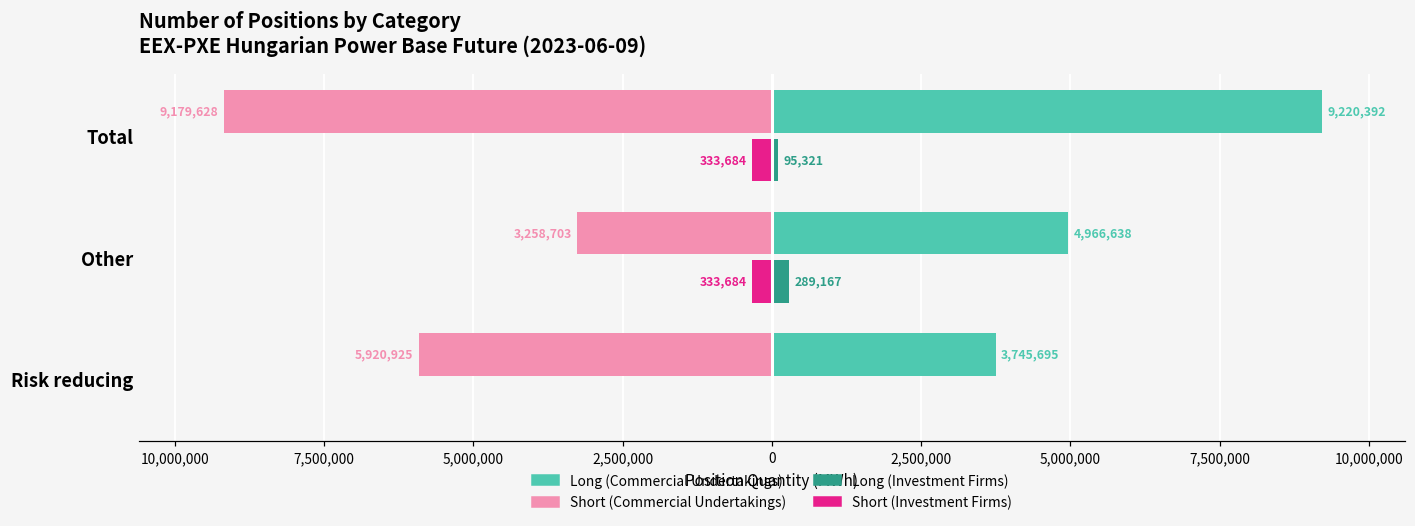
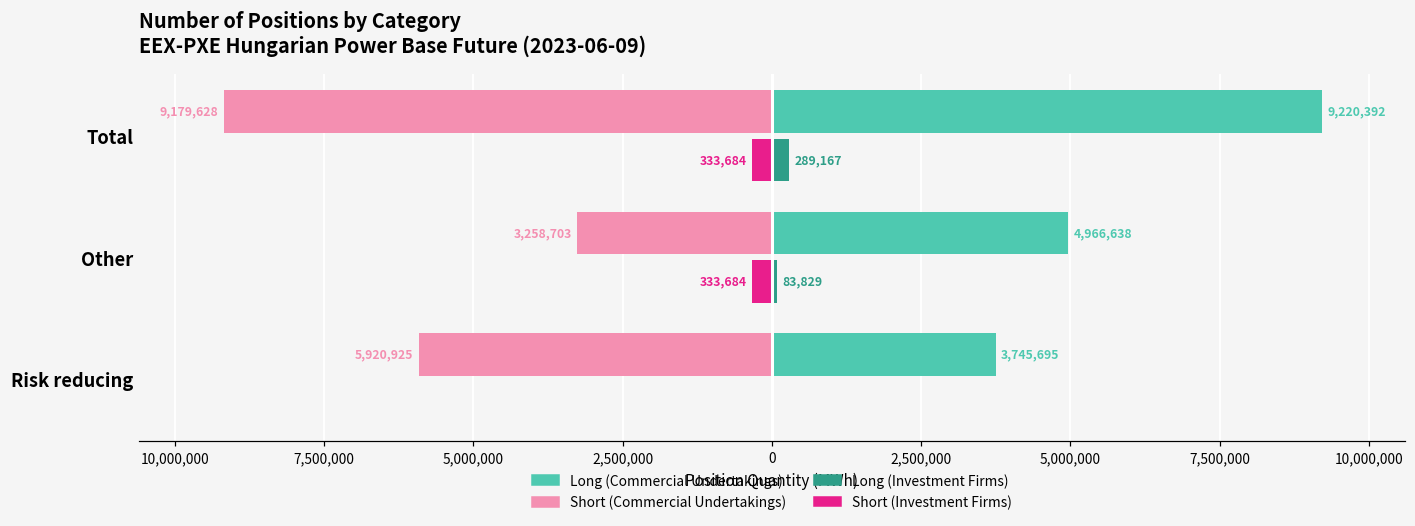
Long (Investment Firms), Total: 95,321 -> 289,167
Long (Investment Firms), Other: 289,167 -> 83,829
